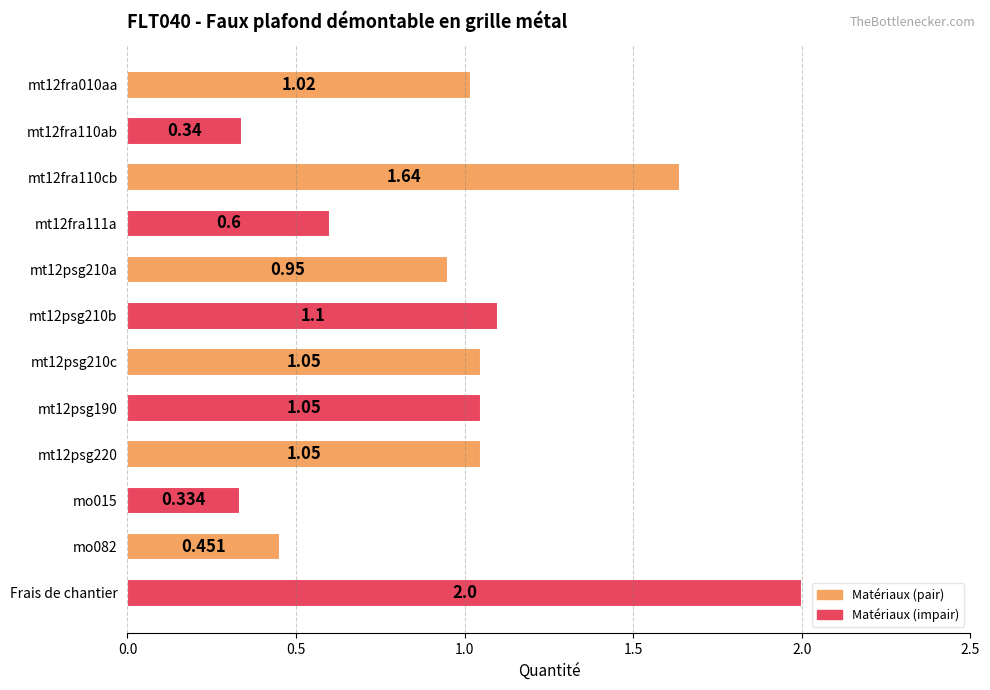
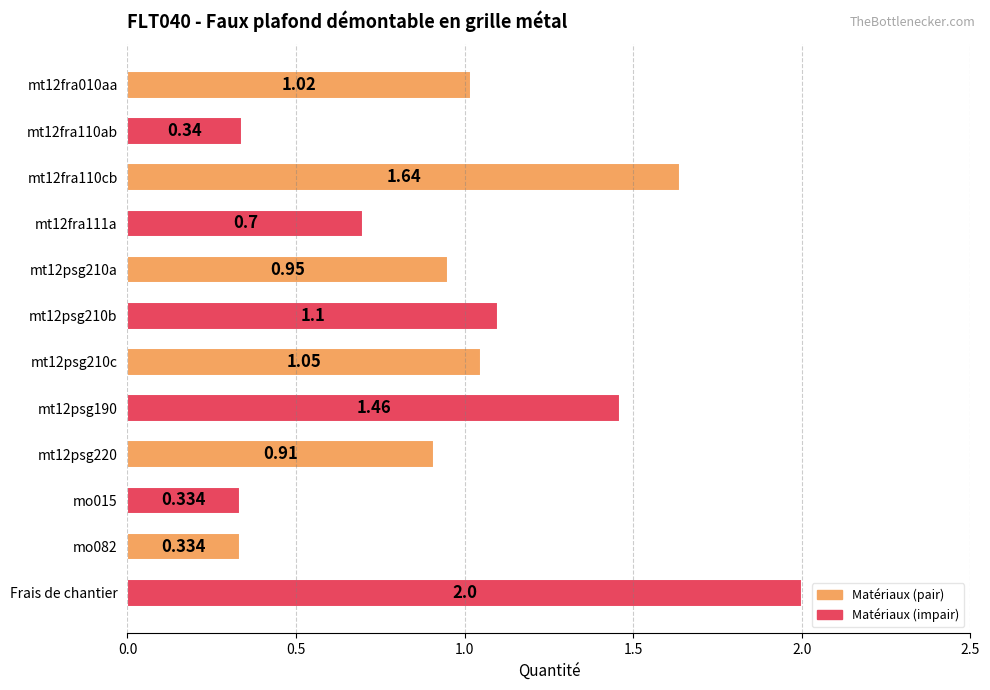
mt12fra111a: 0.6 -> 0.7
mt12psg190: 1.05 -> 1.46
mt12psg220: 1.05 -> 0.91
mo082: 0.451 -> 0.334
